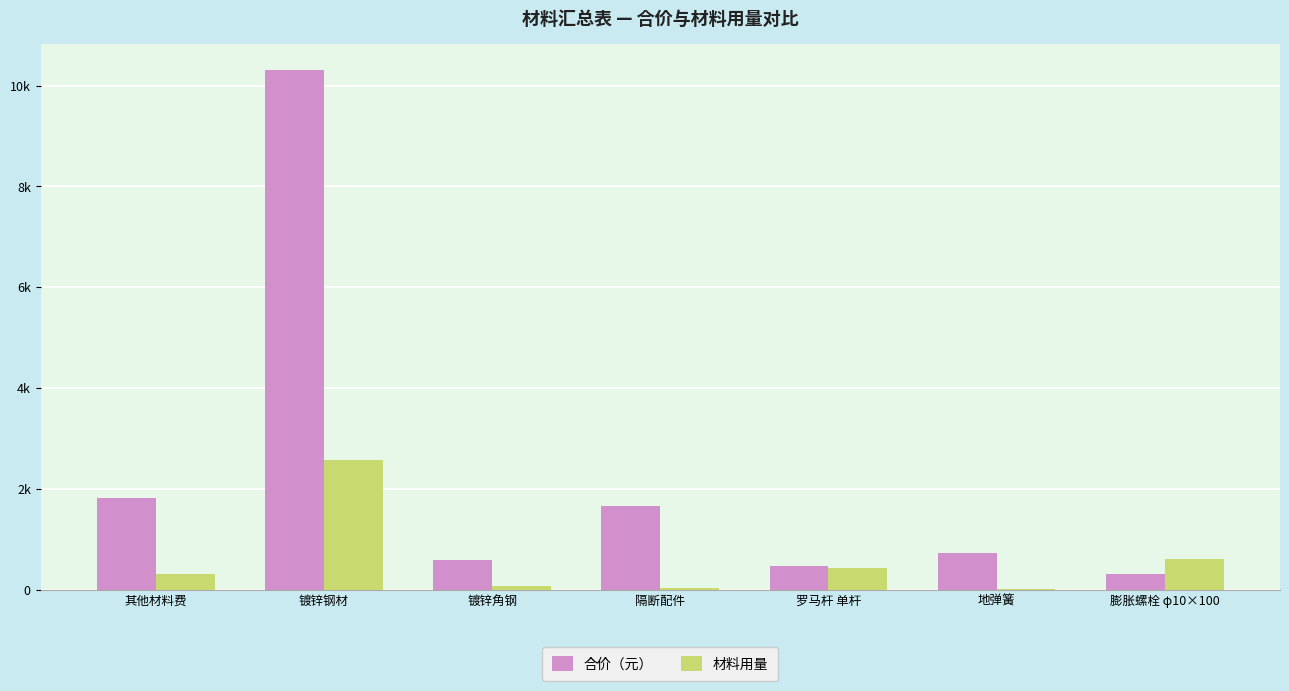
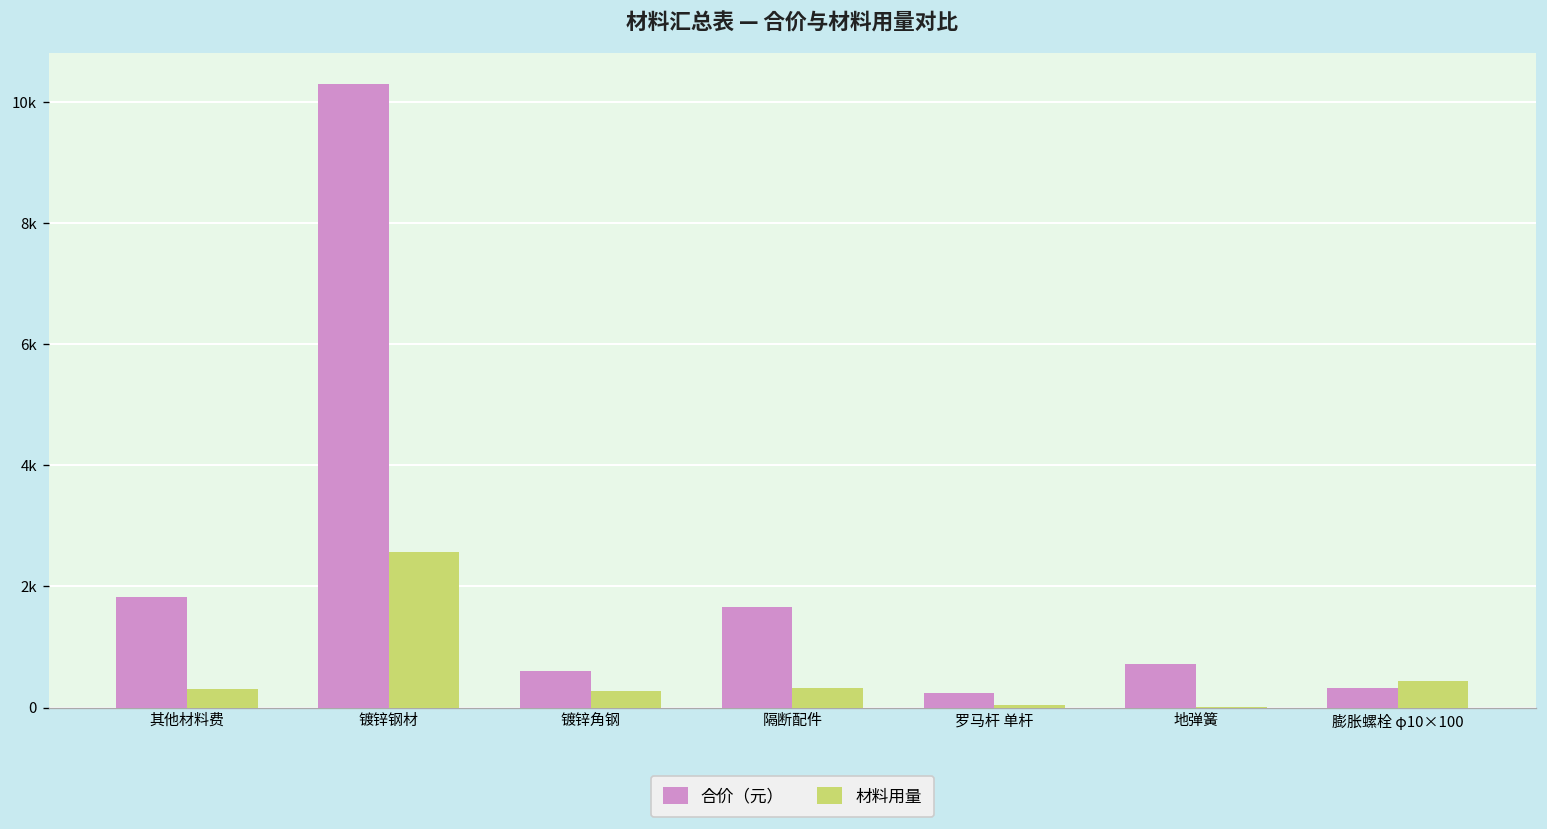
材料用量, 镀锌角钢: 100 -> 300
材料用量, 隔断配件: 0 -> 300
合价（元）, 罗马杆 单杆: 500 -> 200
材料用量, 罗马杆 单杆: 400 -> 0
材料用量, 膨胀螺栓 φ10×100: 600 -> 400
